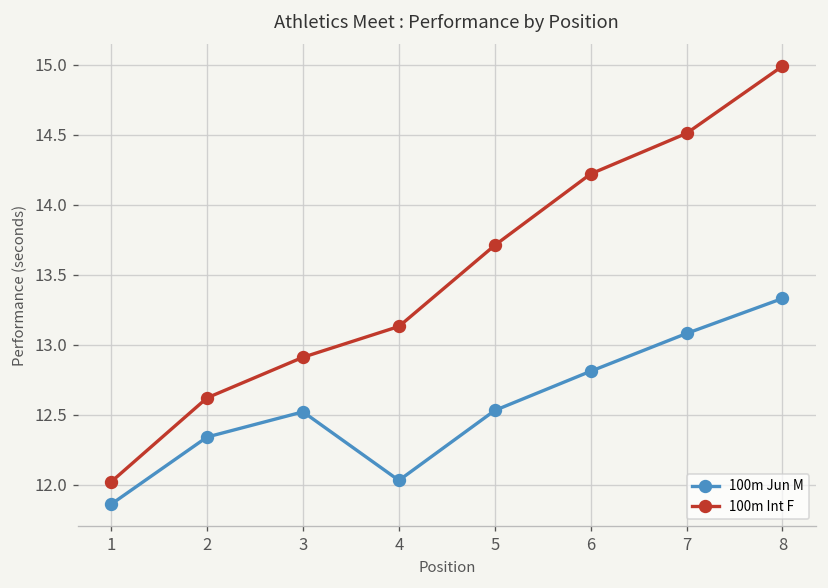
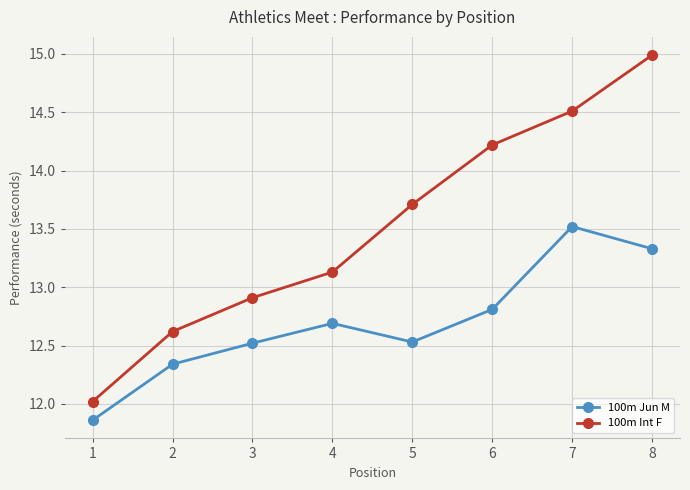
100m Jun M, 4: 12.03 -> 12.69
100m Jun M, 7: 13.08 -> 13.52
